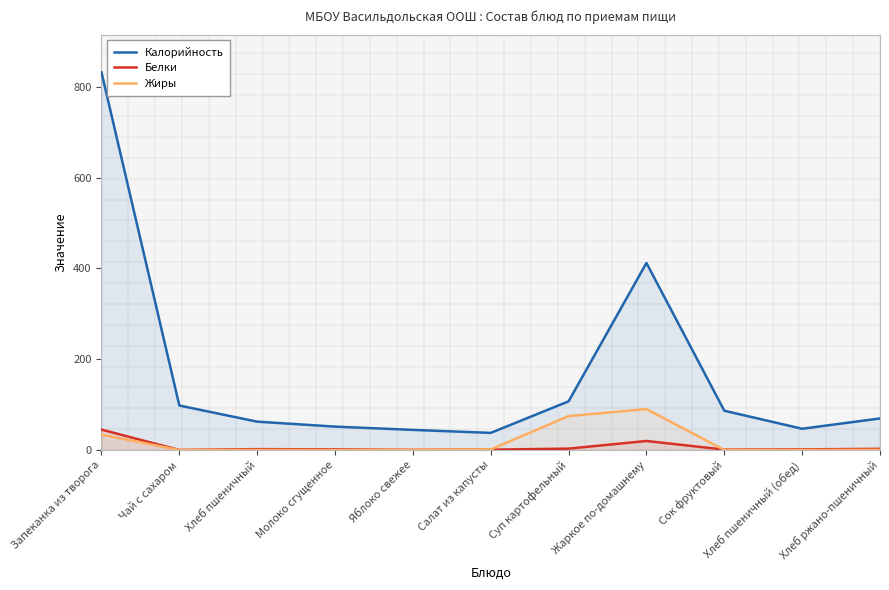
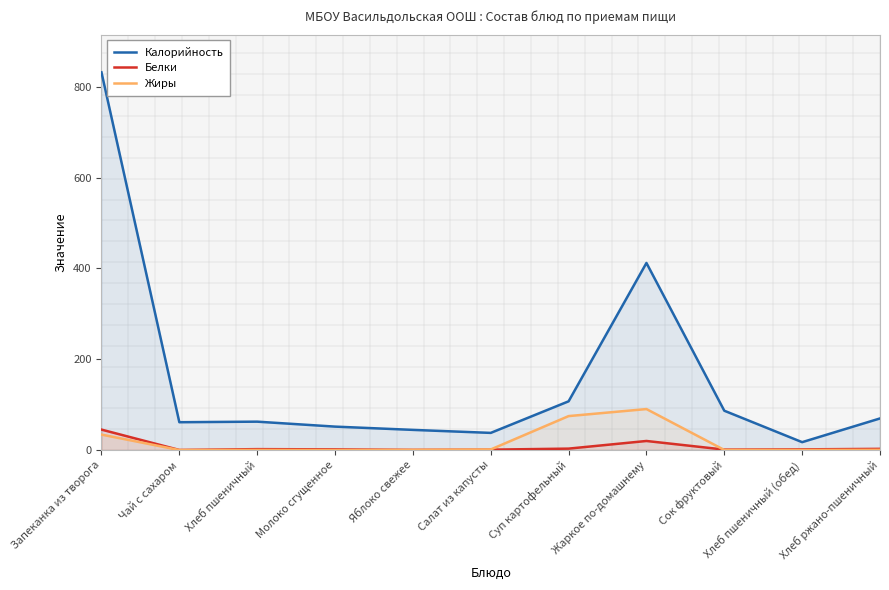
Калорийность, Чай с сахаром: 100 -> 60
Калорийность, Хлеб пшеничный (обед): 50 -> 20
